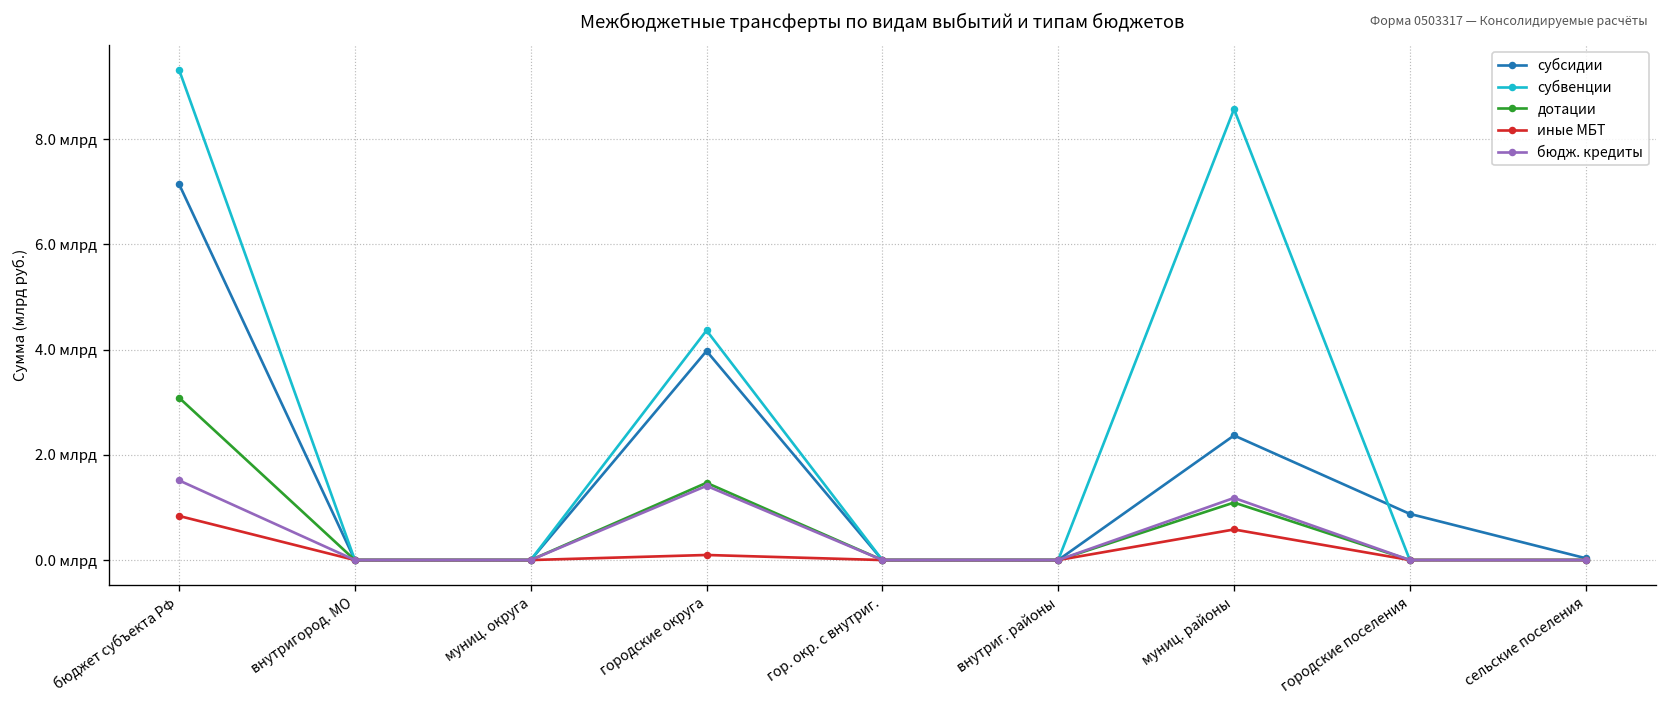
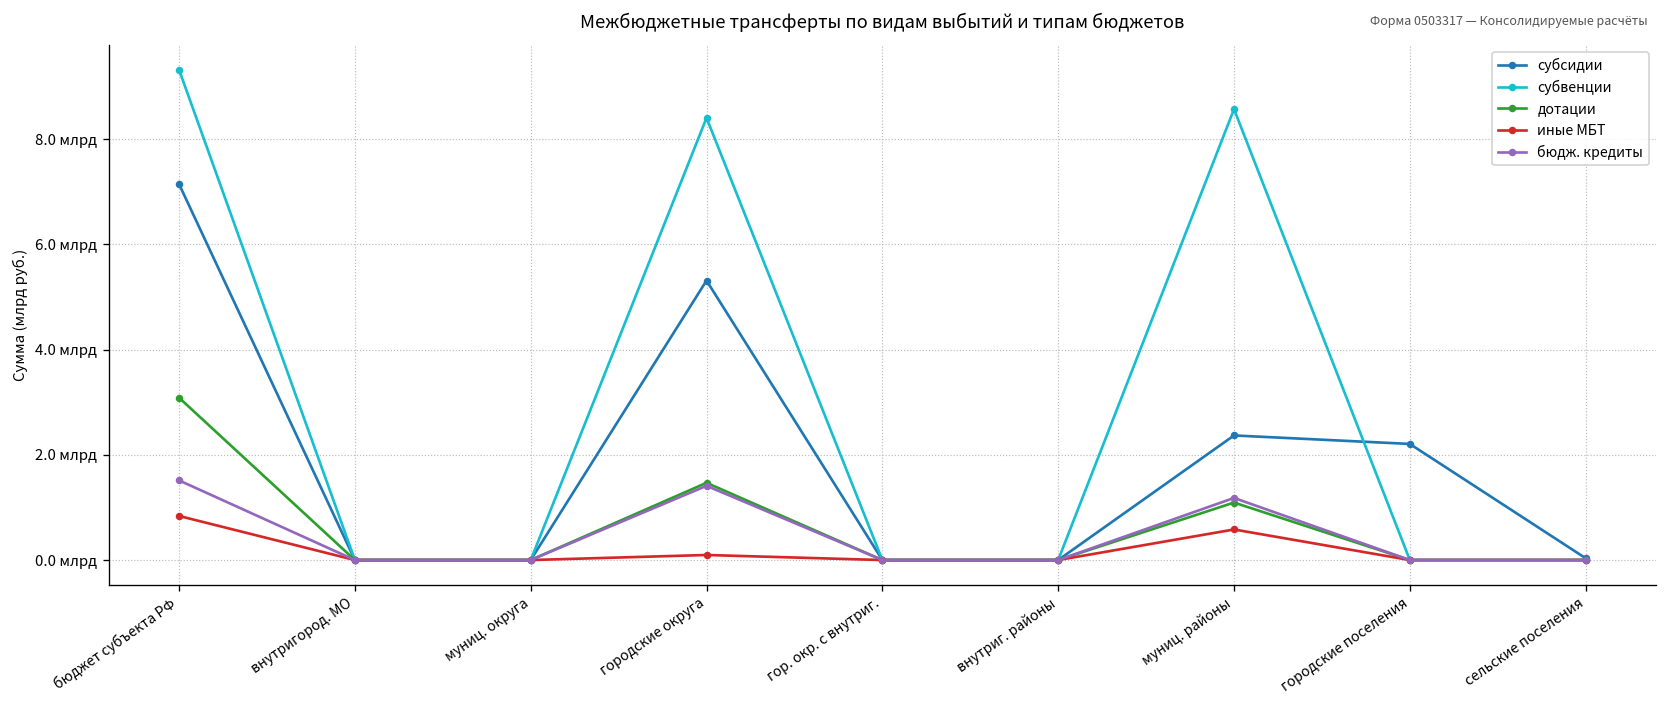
субсидии, городские округа: 4.0 млрд -> 5.3 млрд
субвенции, городские округа: 4.4 млрд -> 8.4 млрд
субсидии, городские поселения: 0.9 млрд -> 2.2 млрд
